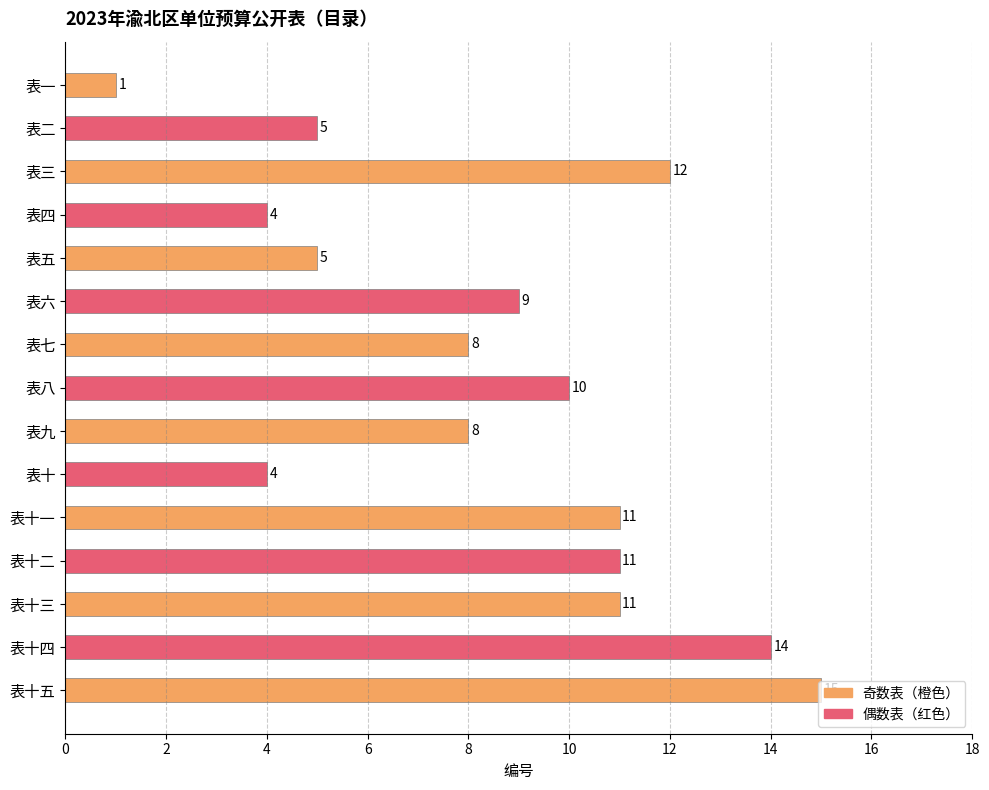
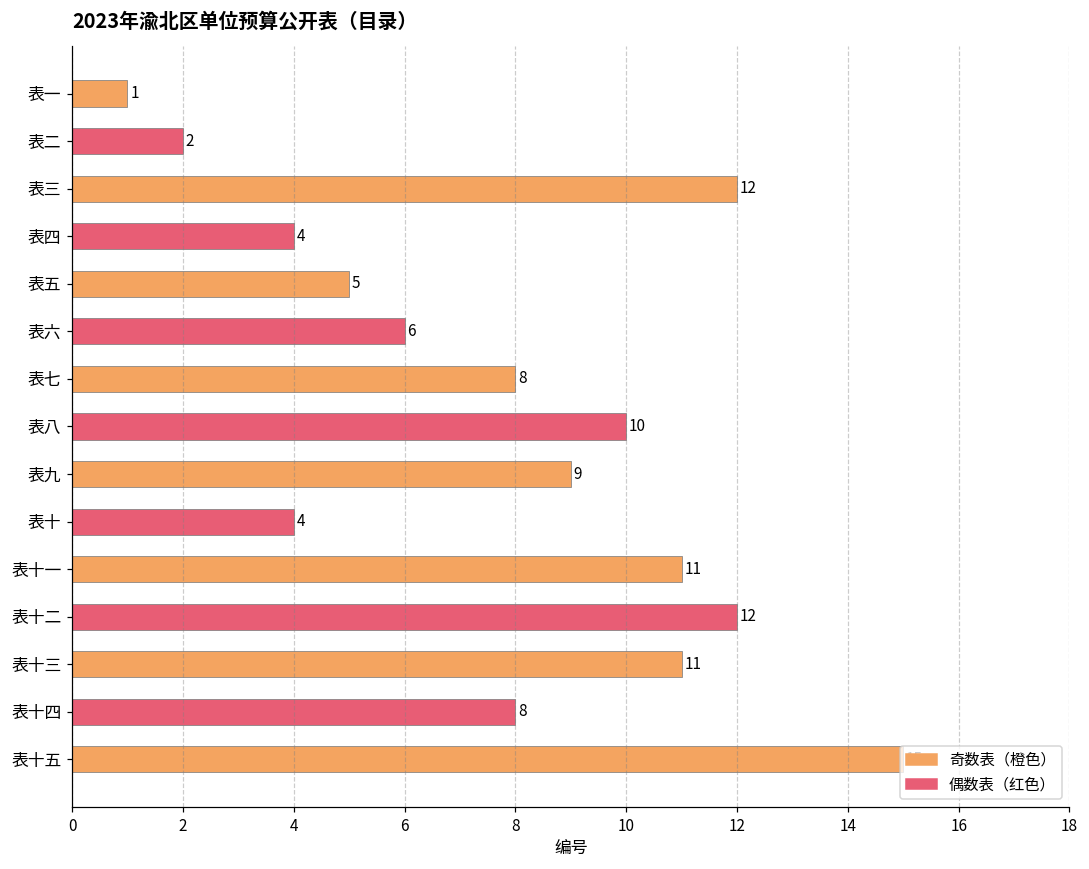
表二: 5 -> 2
表六: 9 -> 6
表九: 8 -> 9
表十二: 11 -> 12
表十四: 14 -> 8
